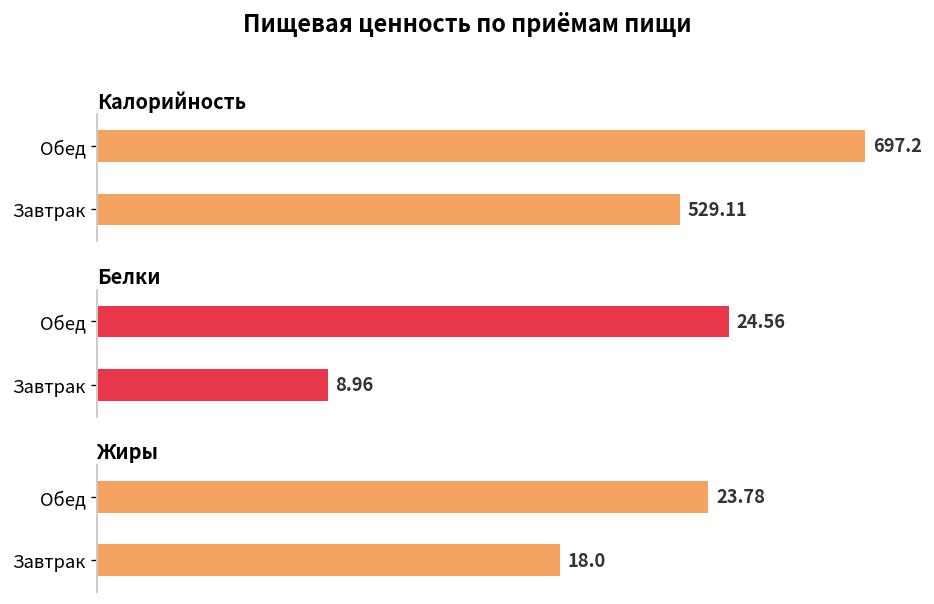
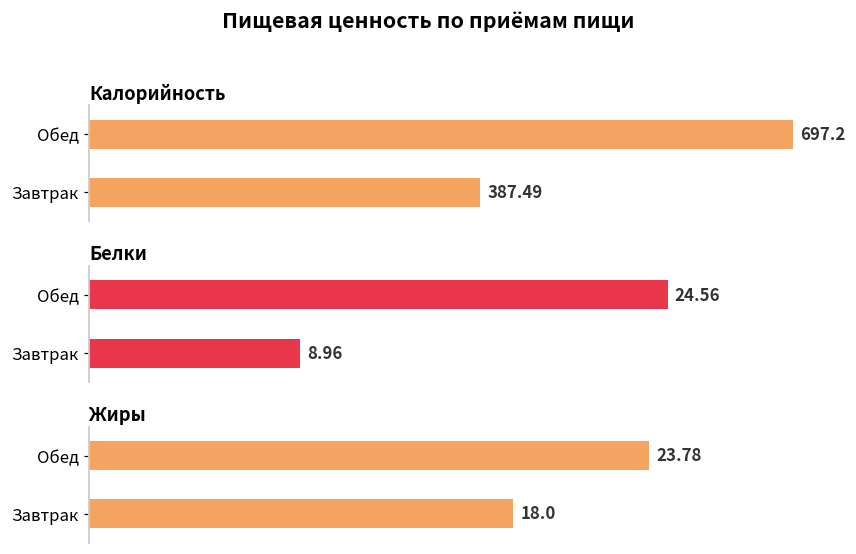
Калорийность, Завтрак: 529.11 -> 387.49
